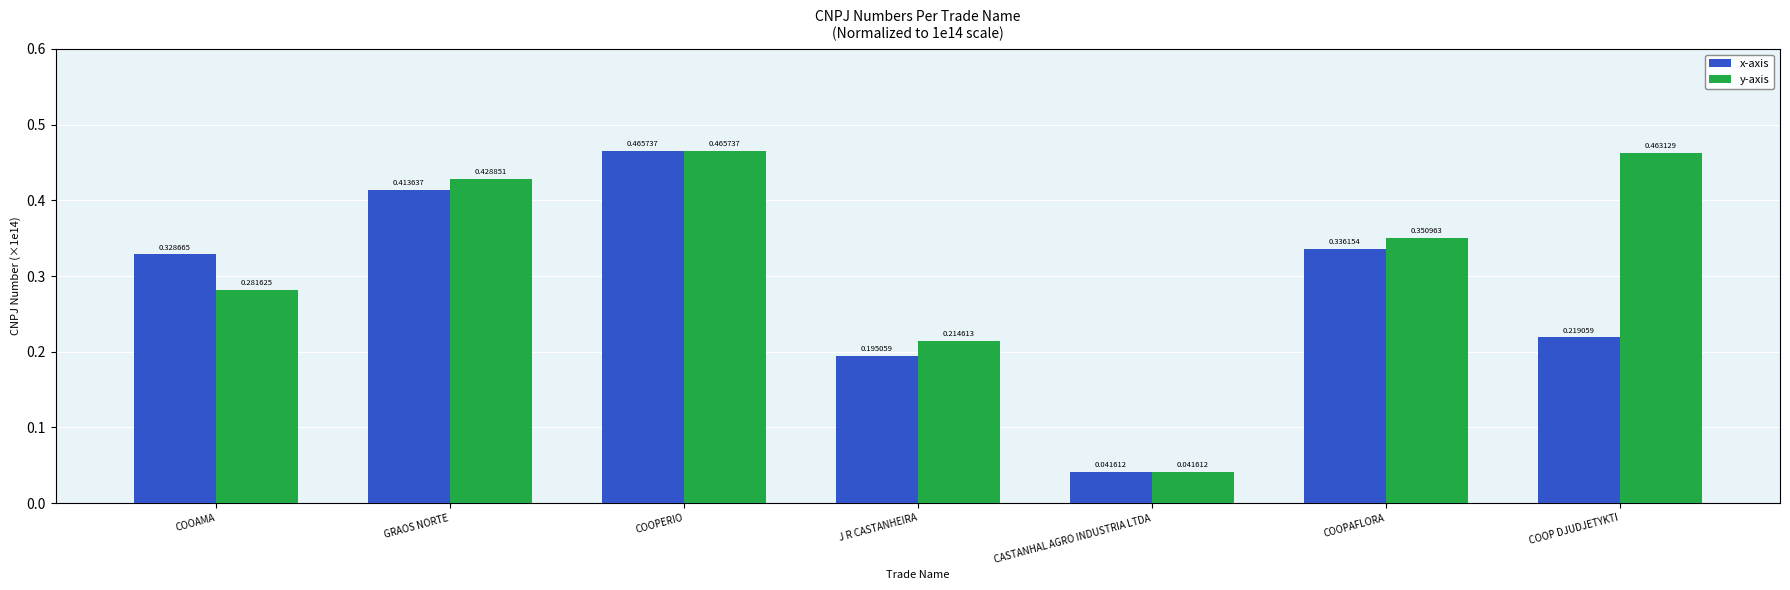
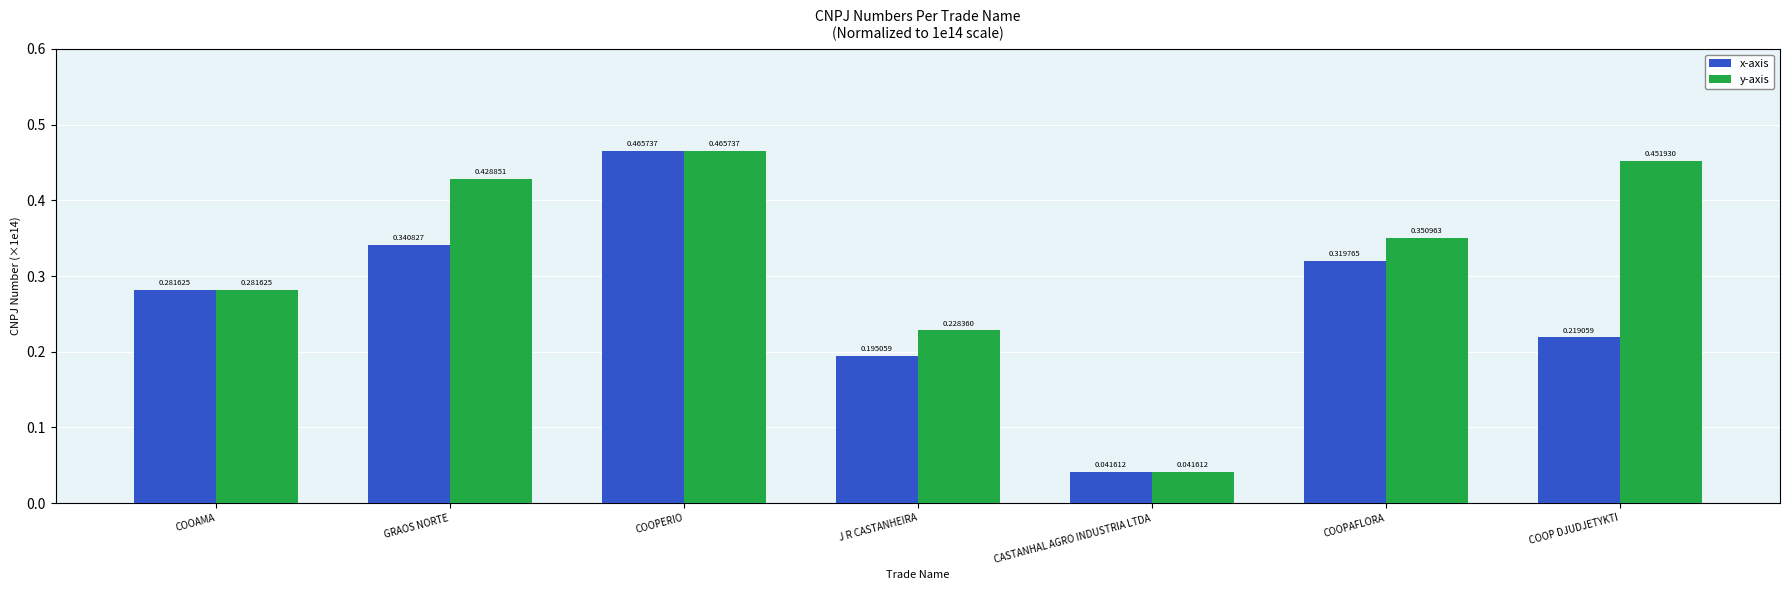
x-axis, COOAMA: 0.328665 -> 0.281625
x-axis, GRAOS NORTE: 0.413637 -> 0.340827
y-axis, J R CASTANHEIRA: 0.214613 -> 0.228360
x-axis, COOPAFLORA: 0.336154 -> 0.319765
y-axis, COOP DJUDJETYKTI: 0.463129 -> 0.451930
